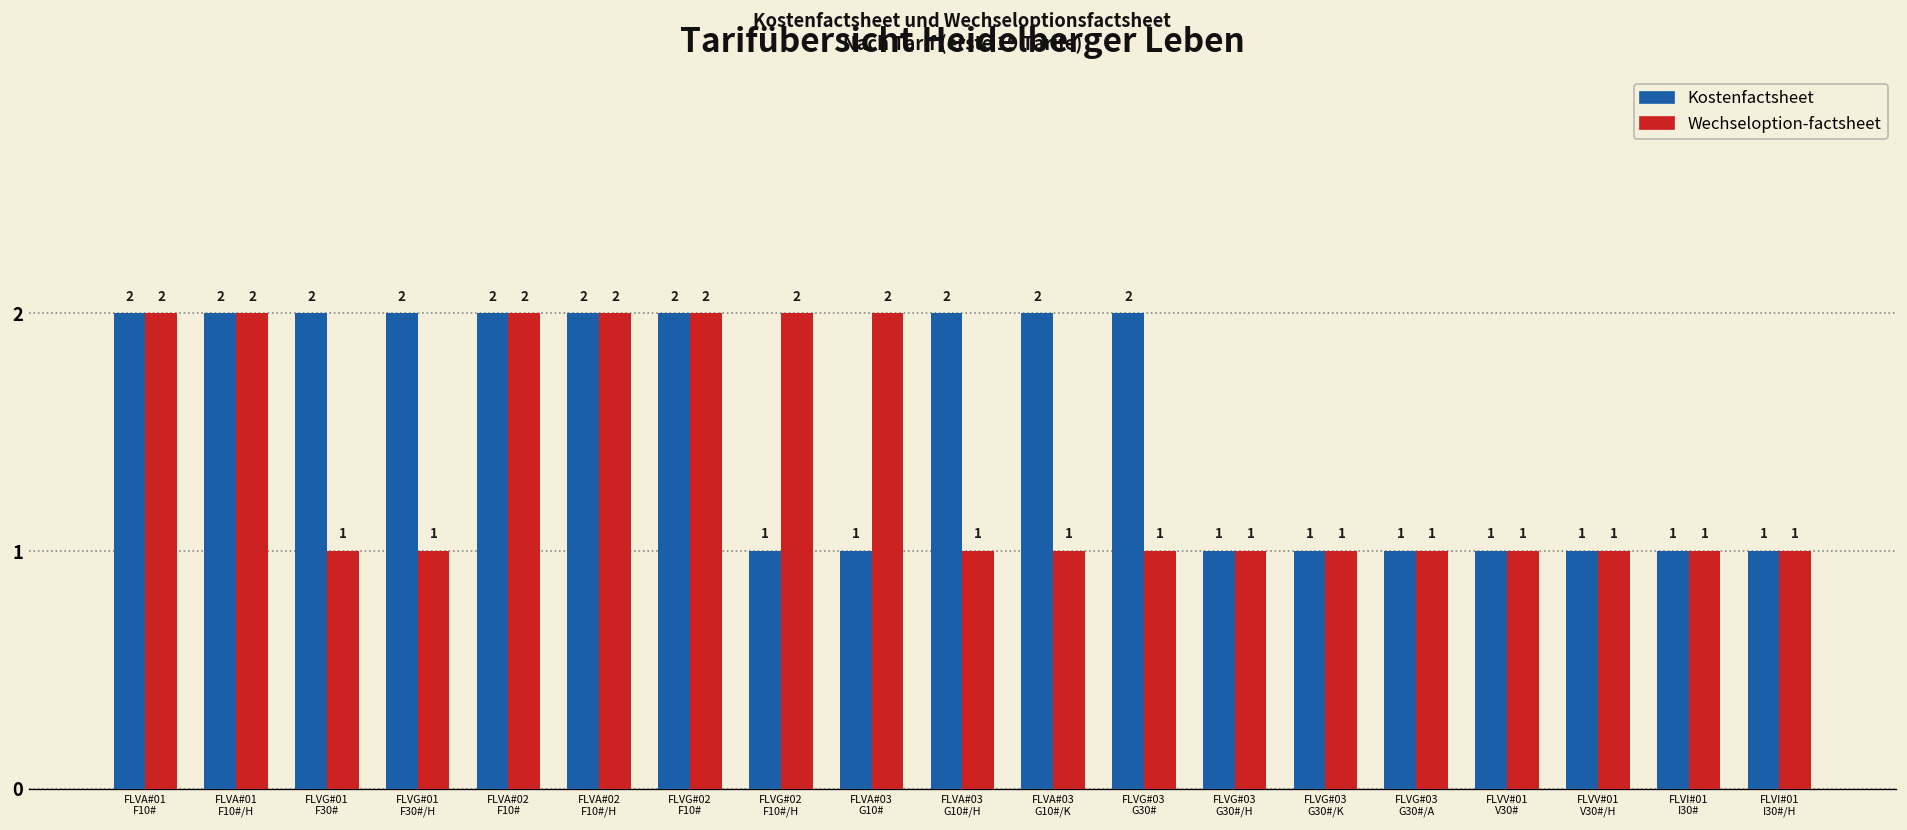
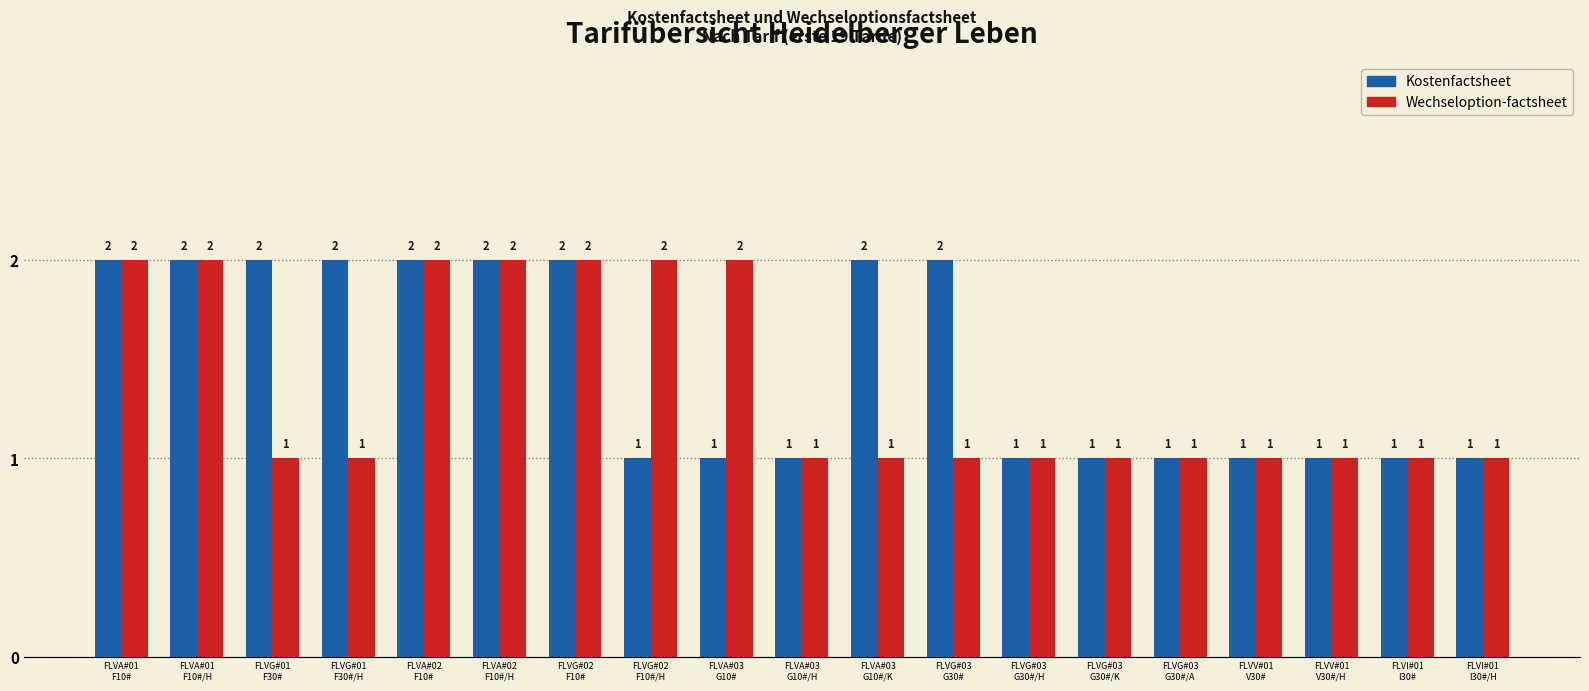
Kostenfactsheet, FLVA#03 G10#/H: 2 -> 1
